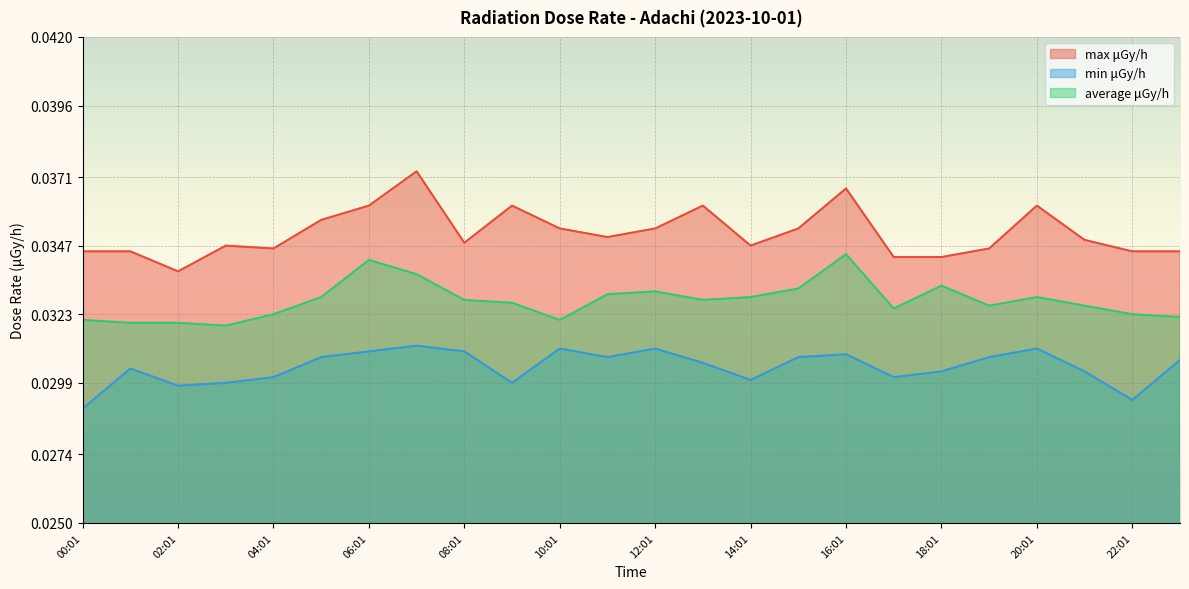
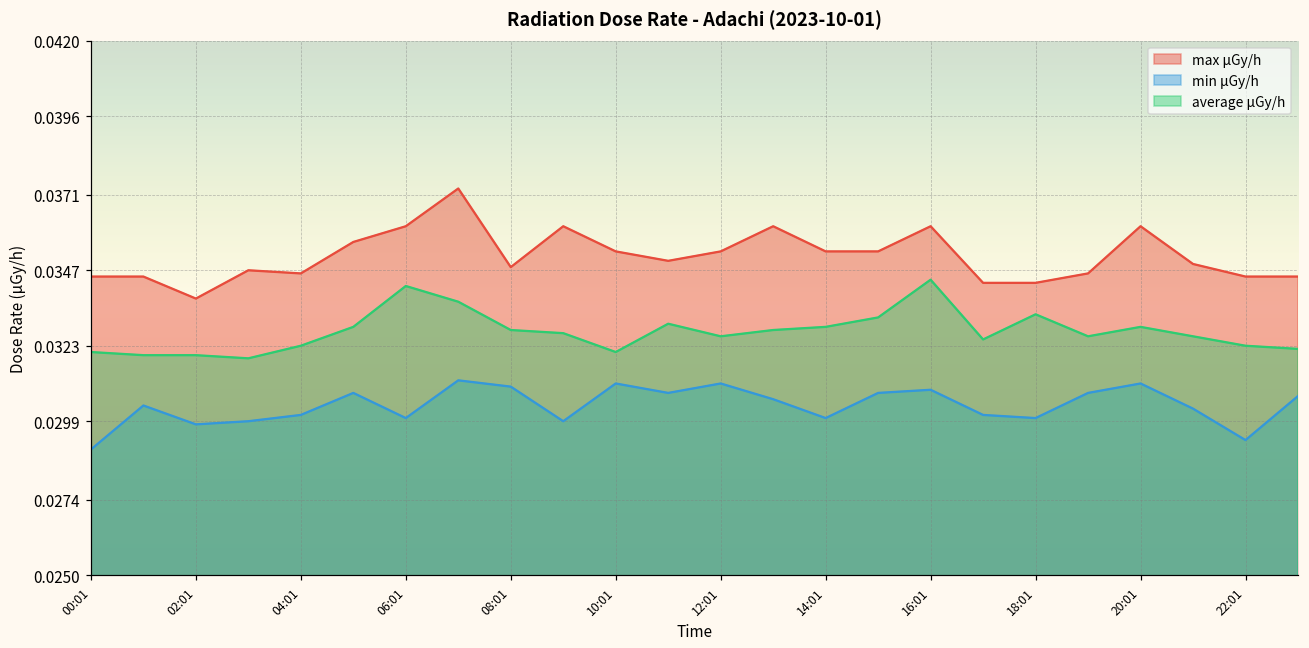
min μGy/h, 06:01: 0.031 -> 0.030
average μGy/h, 12:01: 0.0331 -> 0.0326
max μGy/h, 14:01: 0.0347 -> 0.0353
max μGy/h, 16:01: 0.0367 -> 0.0361
min μGy/h, 18:01: 0.0303 -> 0.0300
